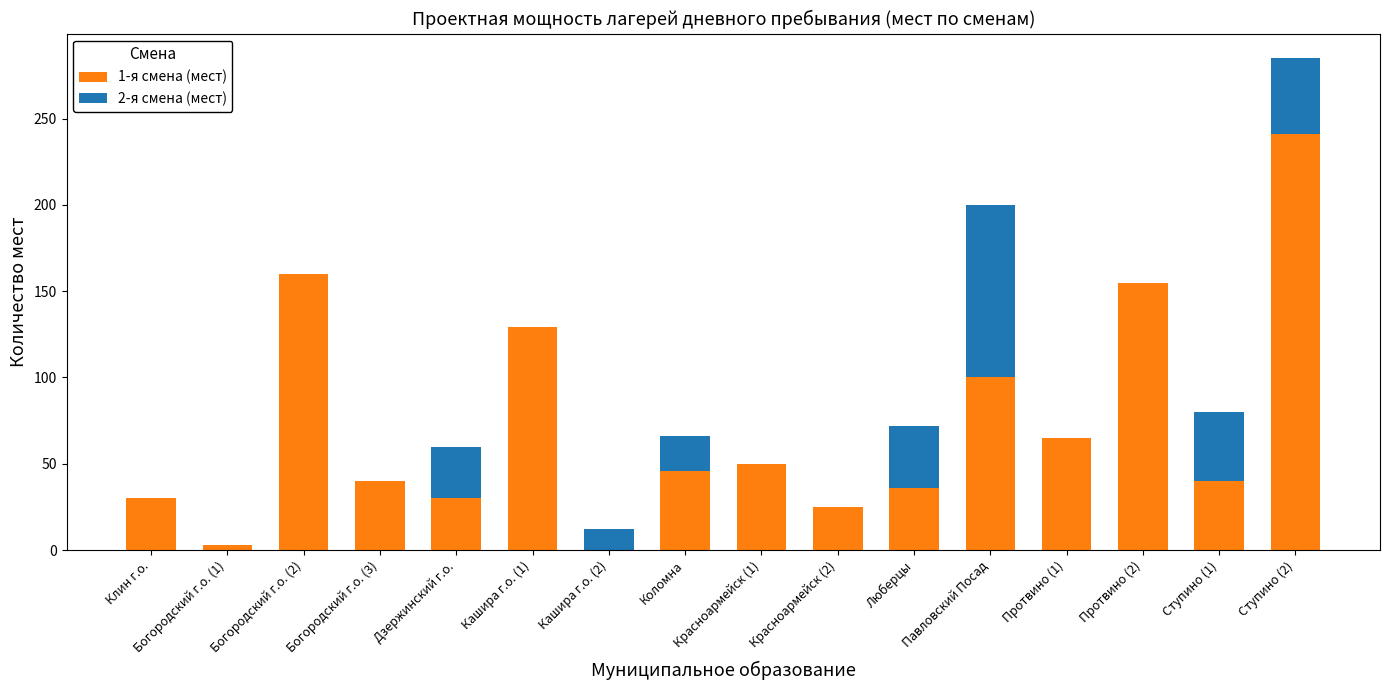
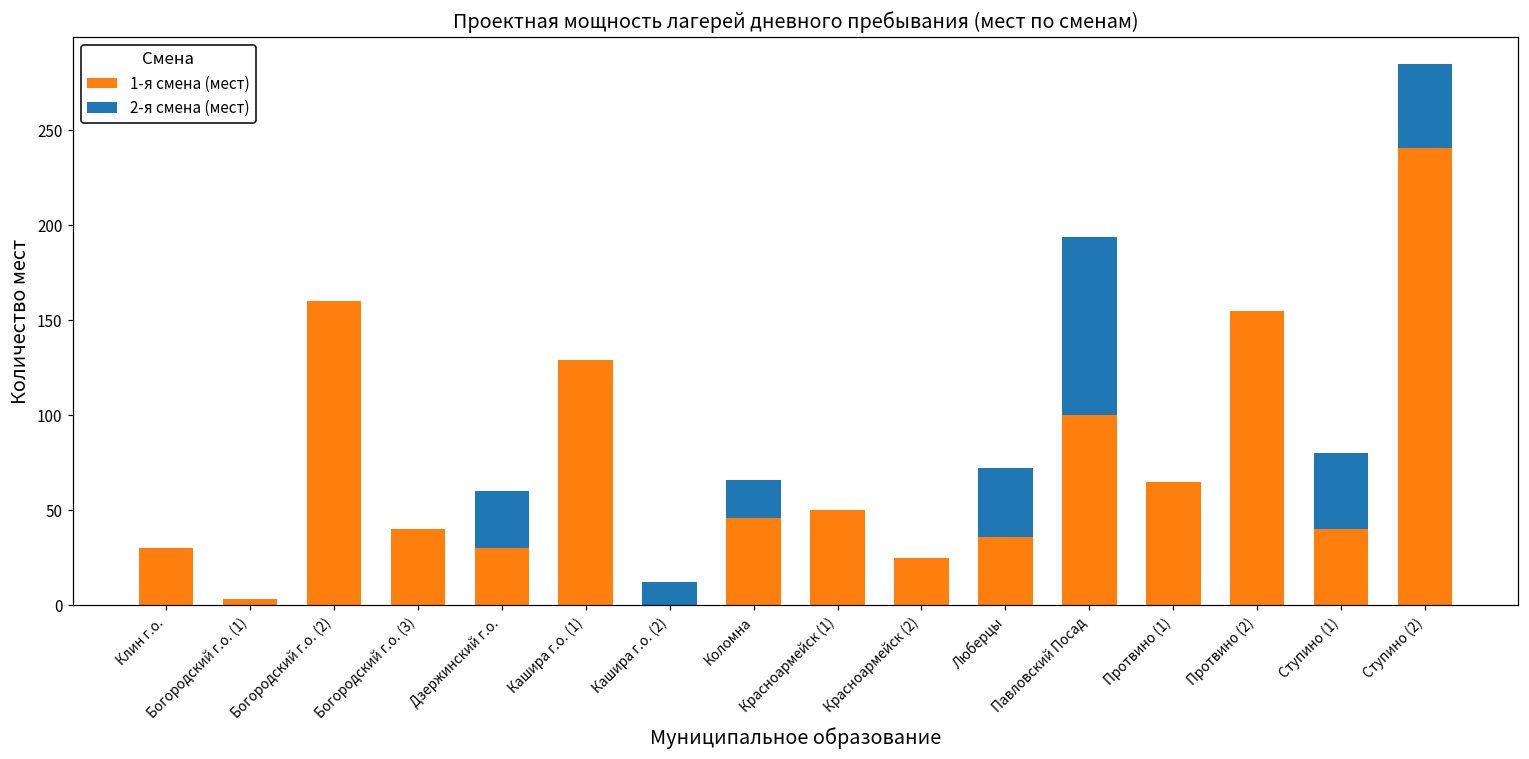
2-я смена (мест), Павловский Посад: 100 -> 94
